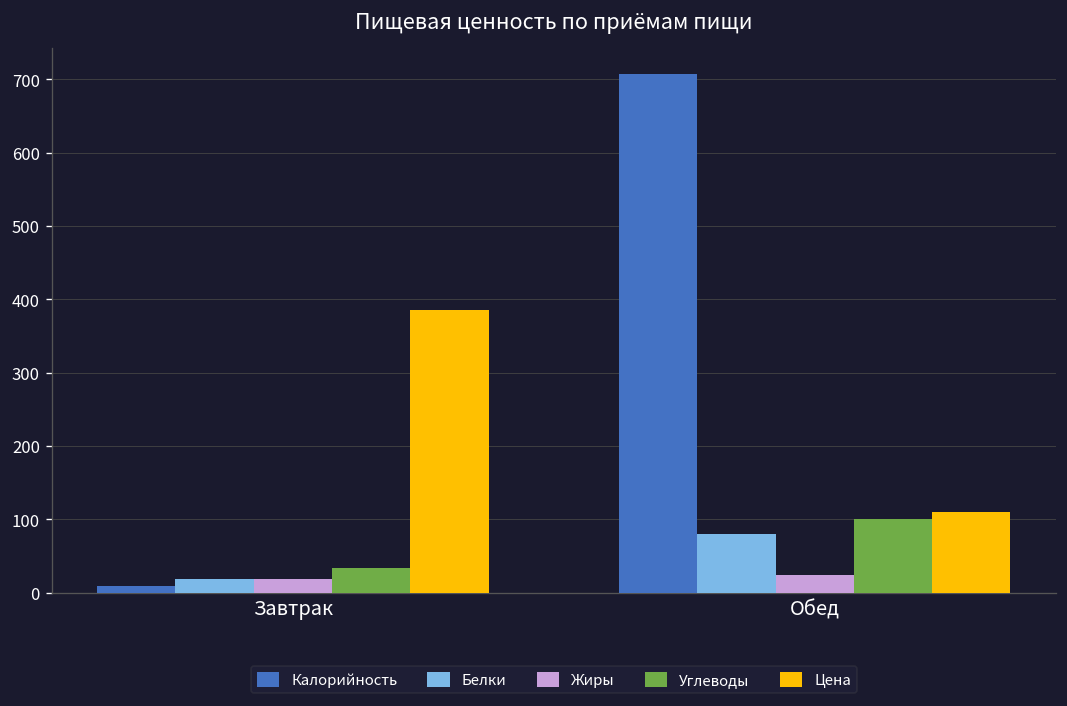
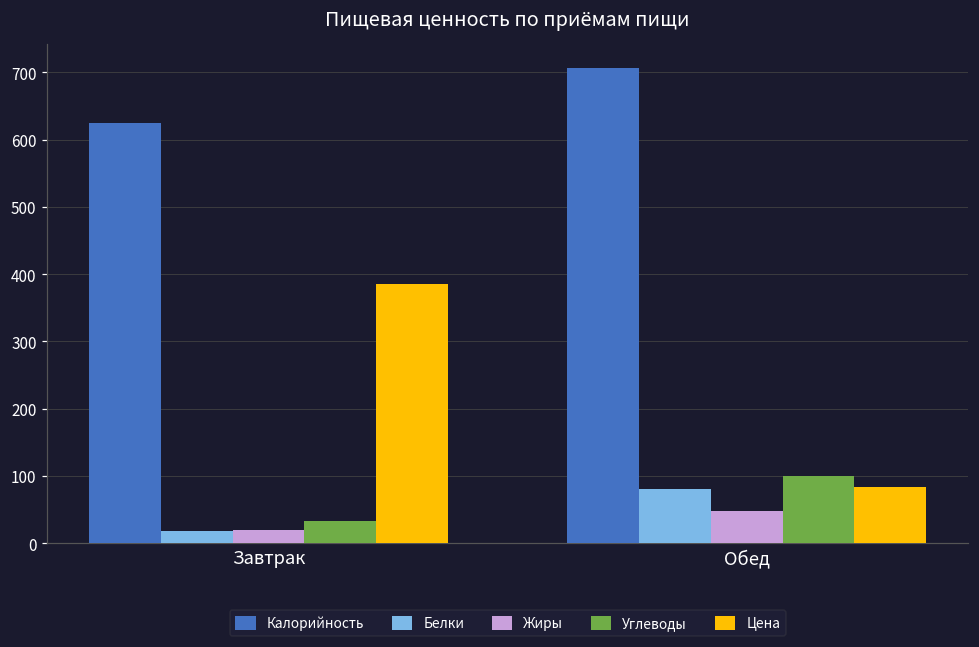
Калорийность, Завтрак: 10 -> 620
Жиры, Обед: 20 -> 50
Цена, Обед: 110 -> 80
